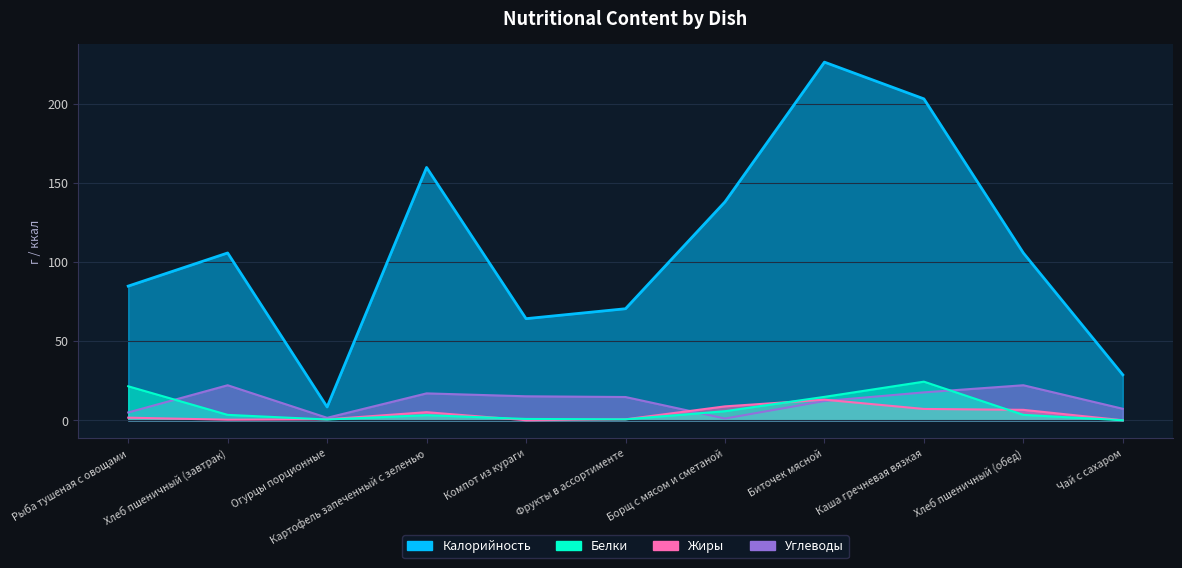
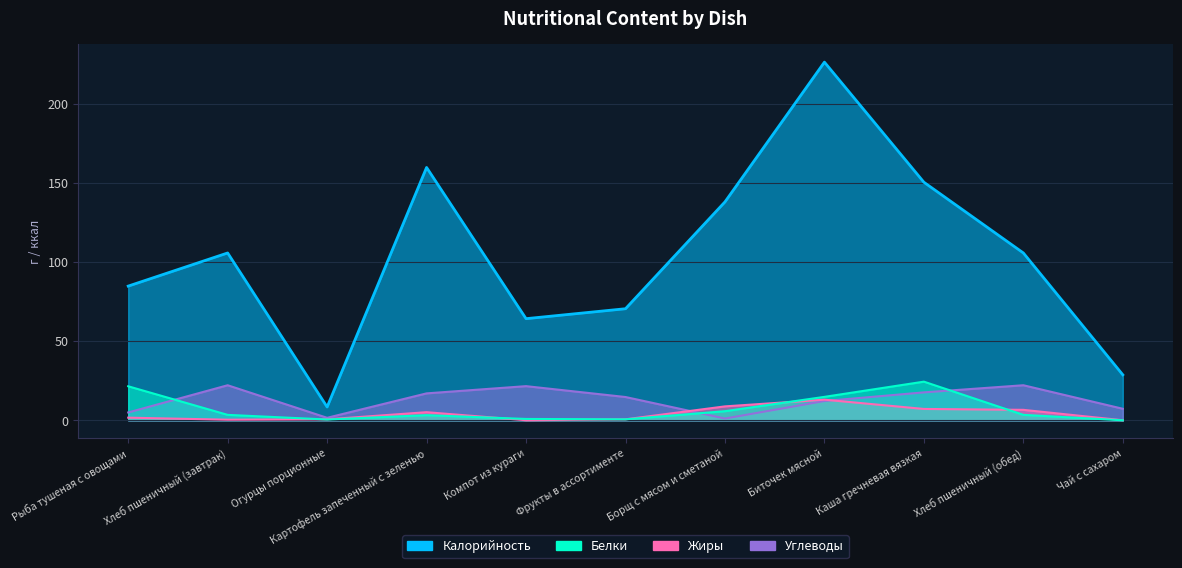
Углеводы, Компот из кураги: 15 -> 22
Калорийность, Каша гречневая вязкая: 203 -> 150
